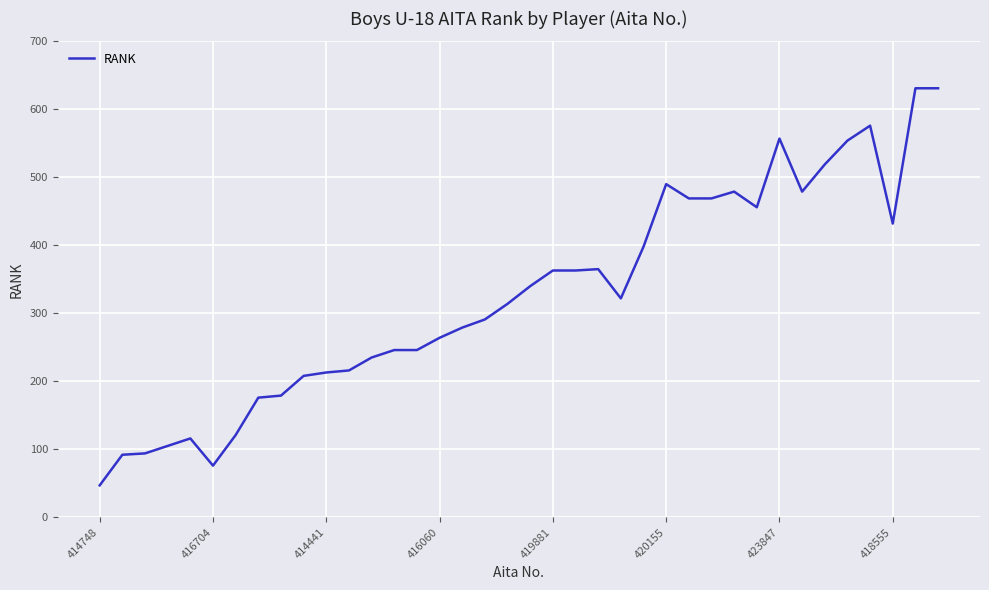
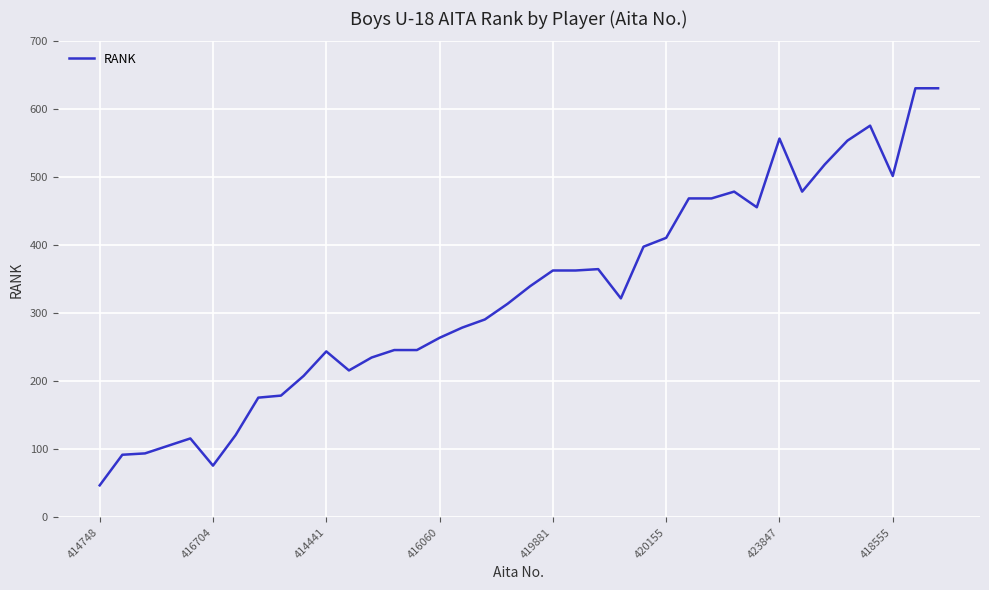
414441: 210 -> 240
420155: 490 -> 410
418555: 430 -> 500
